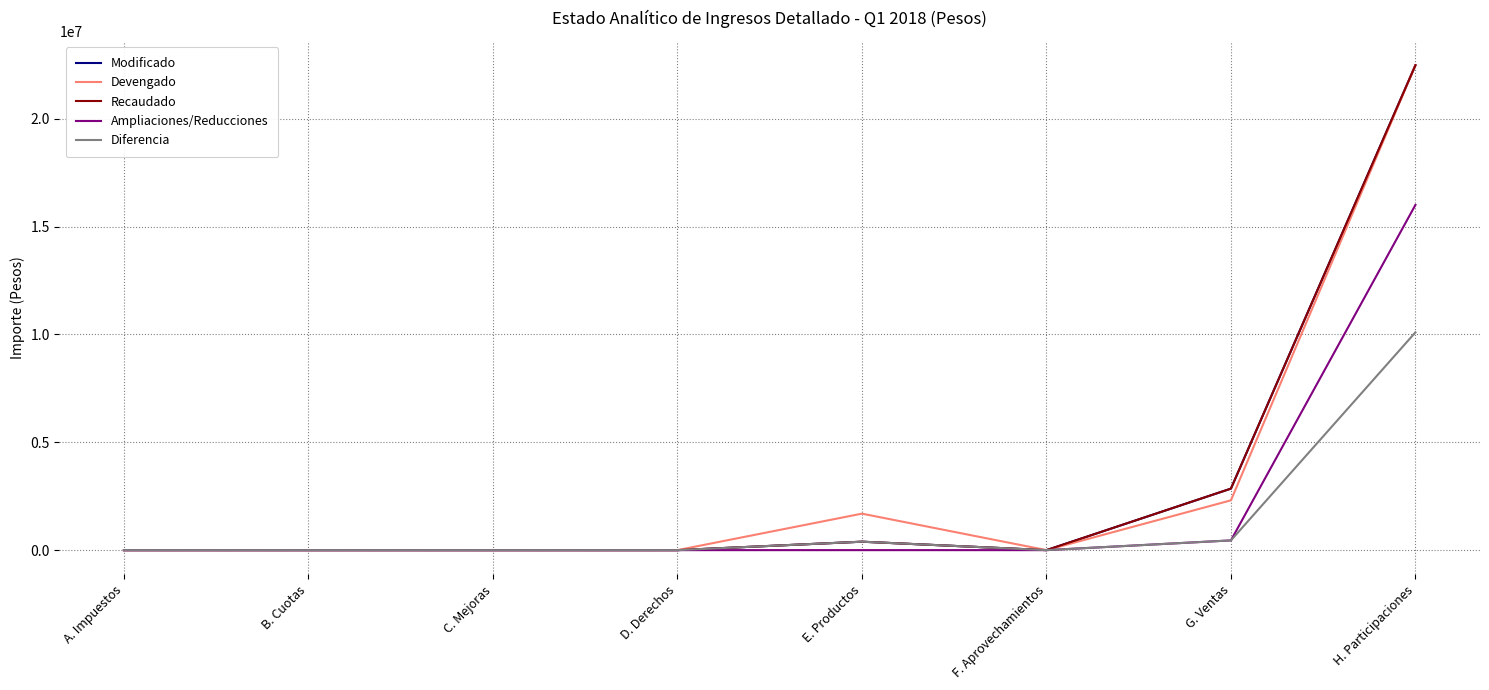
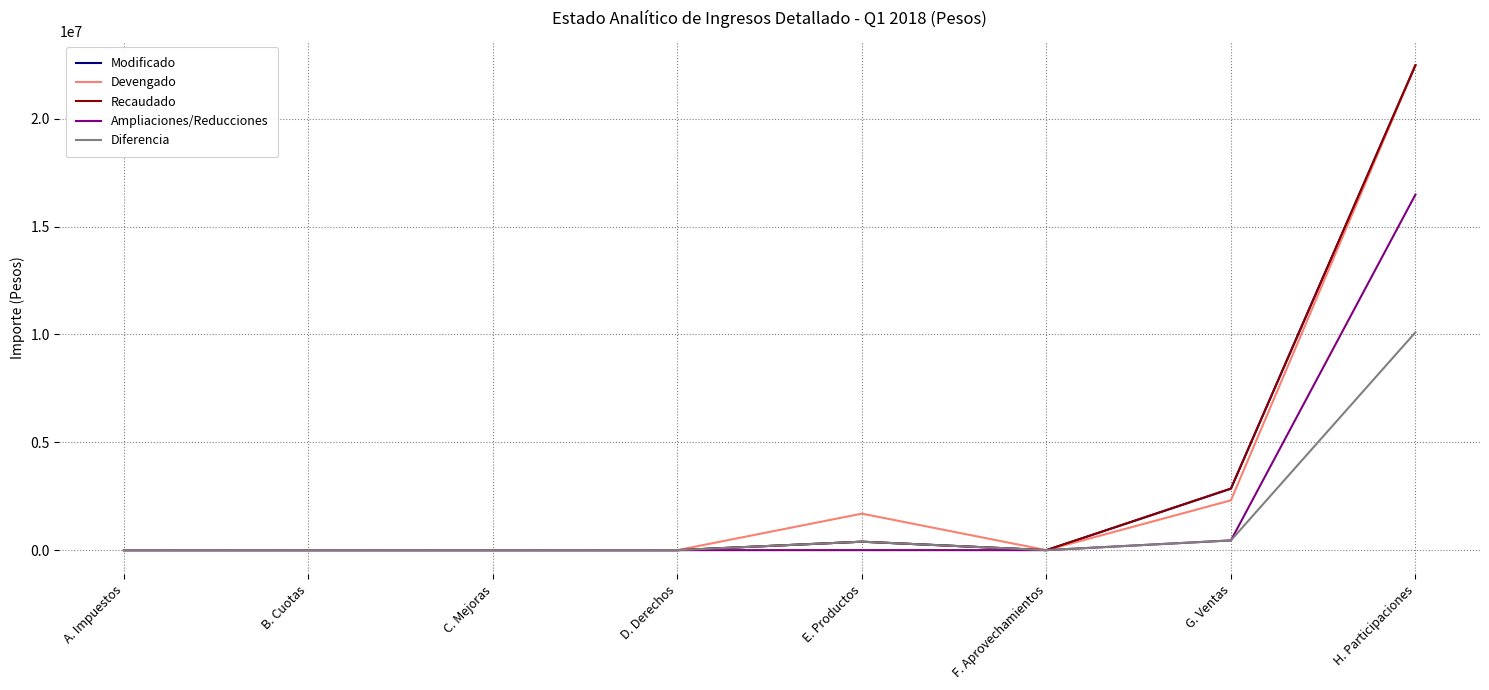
Ampliaciones/Reducciones, H. Participaciones: 16000000 -> 16500000
